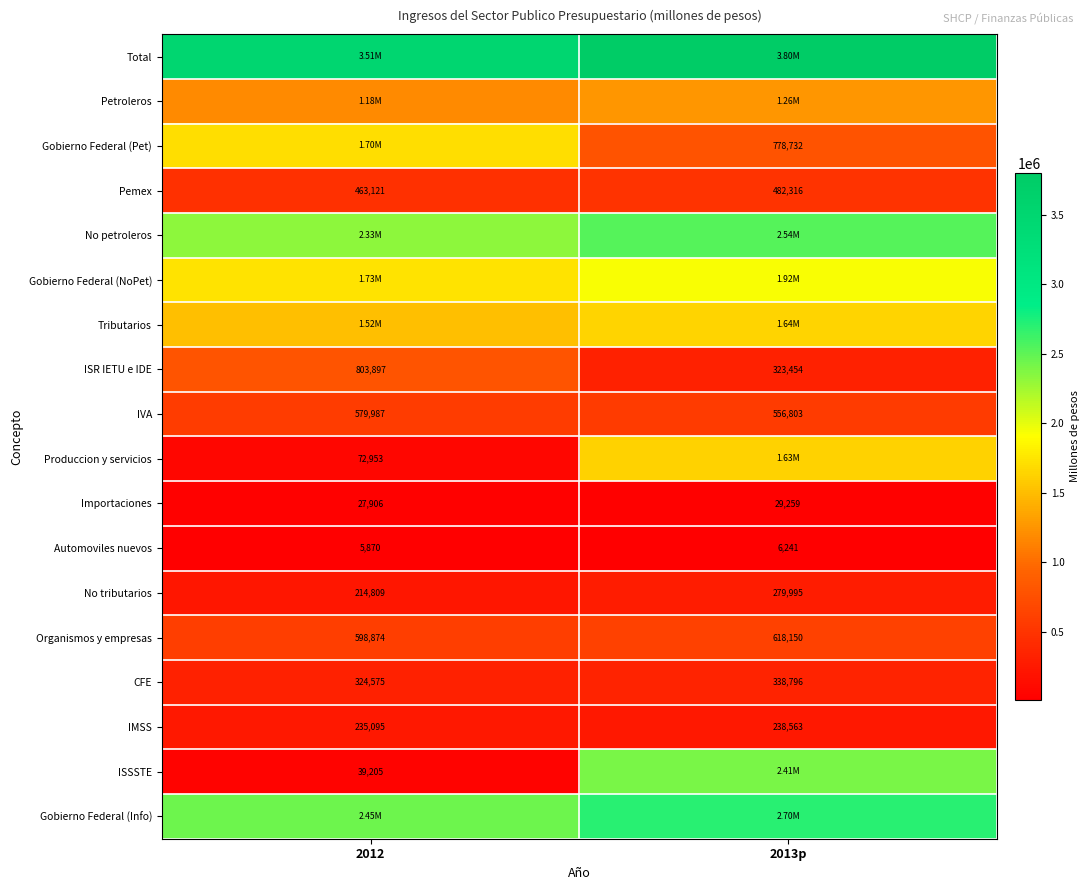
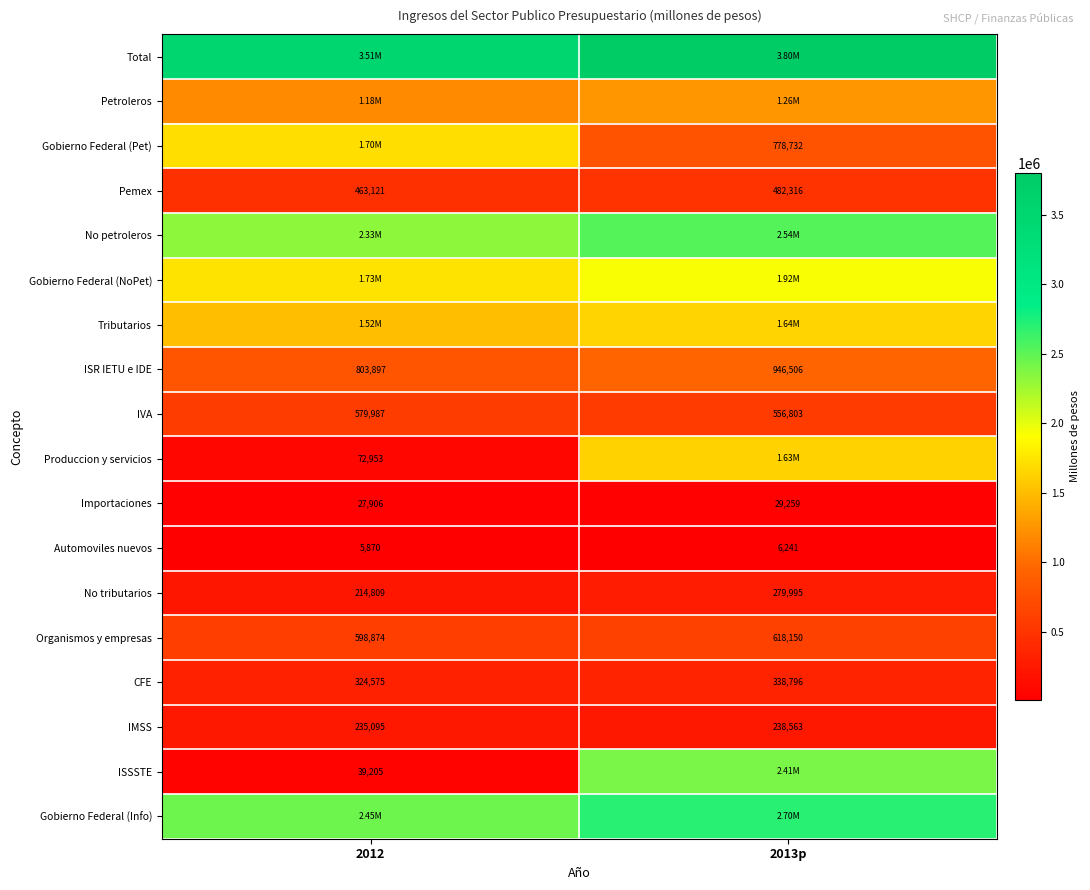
ISR IETU e IDE, 2013p: 323,454 -> 946,506
